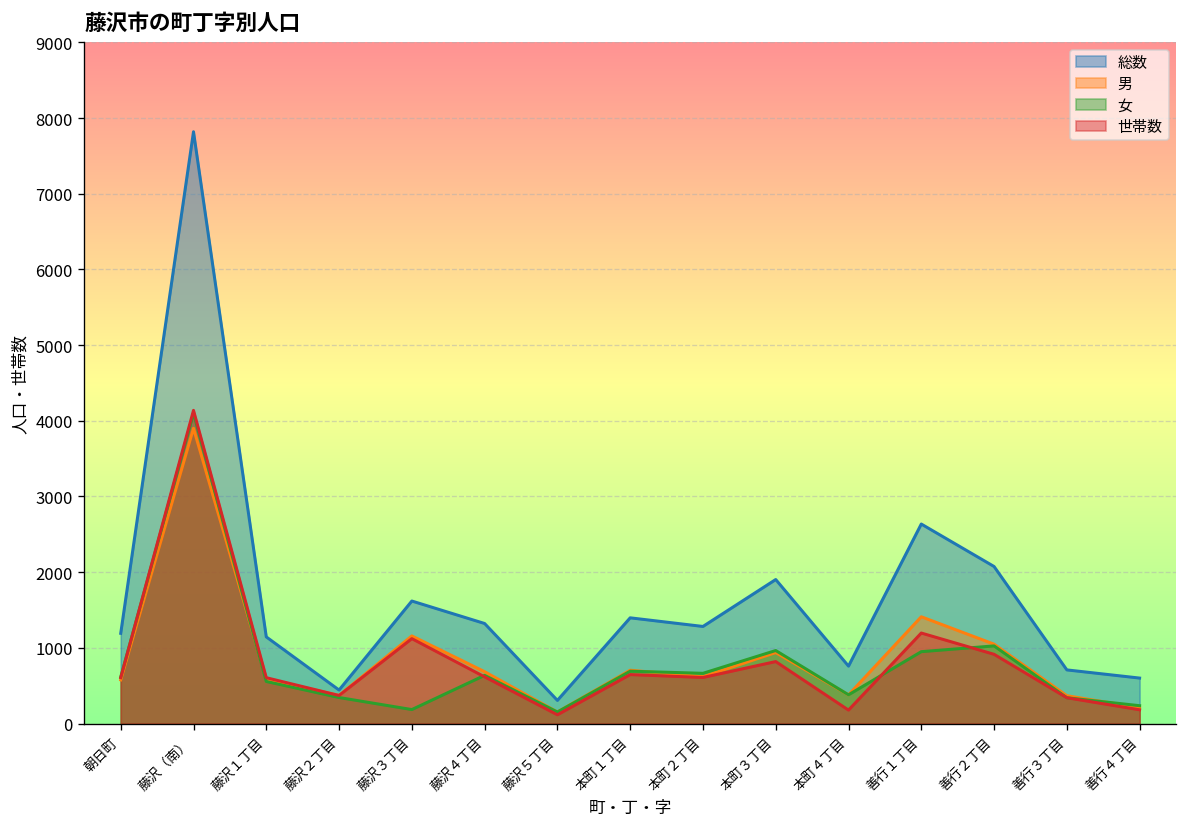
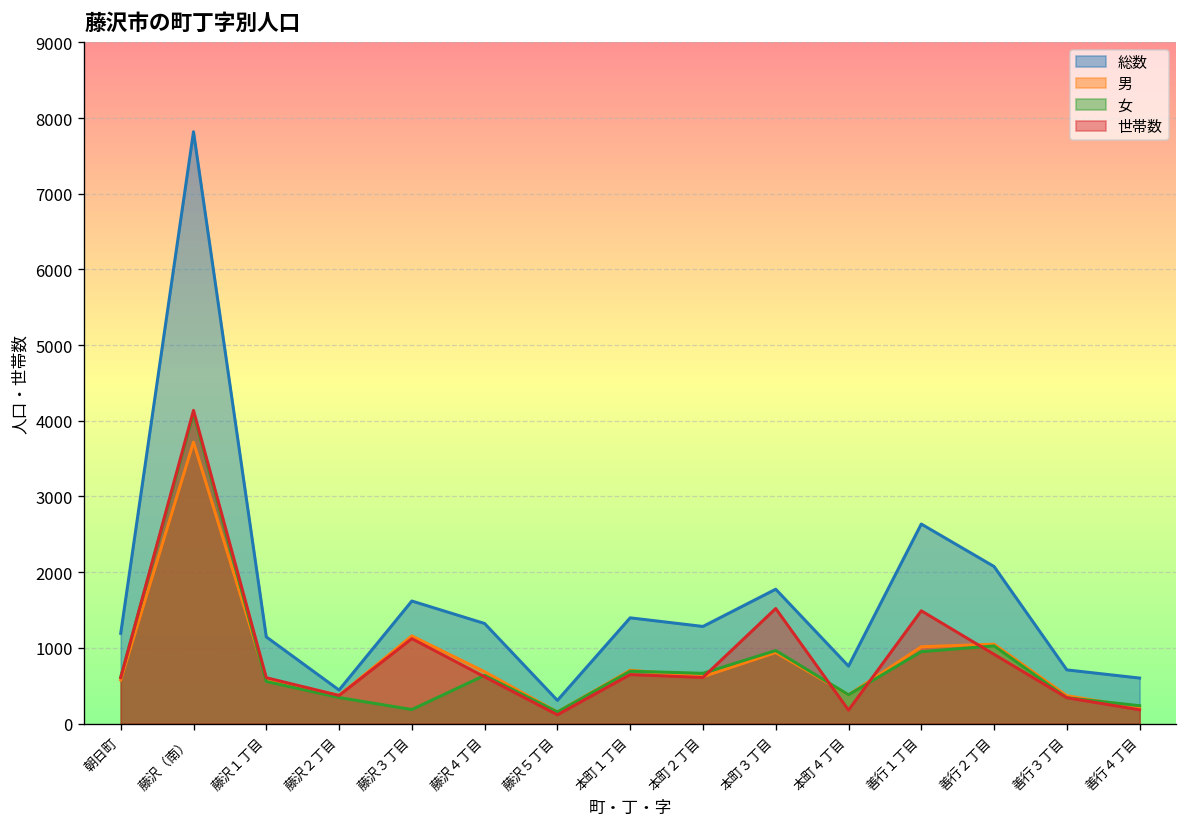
男, 藤沢（南）: 3900 -> 3700
総数, 本町３丁目: 1900 -> 1800
世帯数, 本町３丁目: 800 -> 1500
男, 善行１丁目: 1400 -> 1000
世帯数, 善行１丁目: 1200 -> 1500
